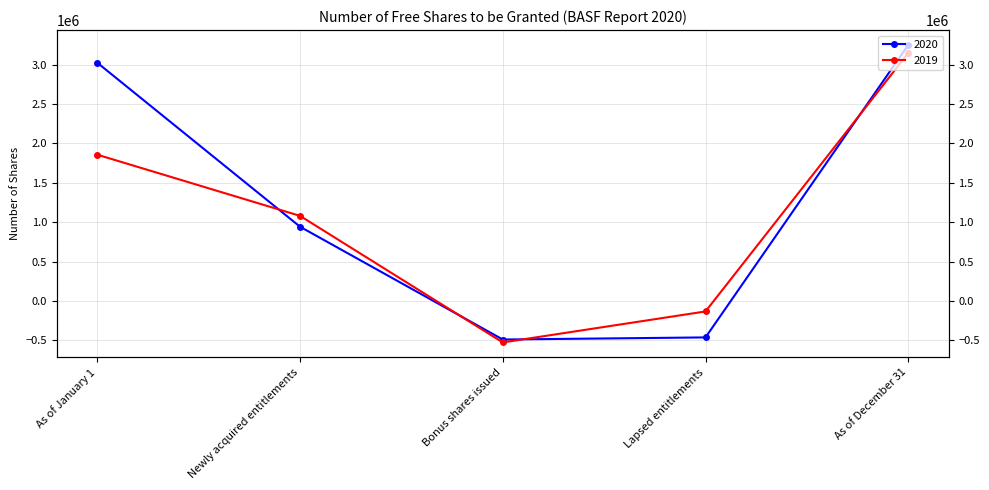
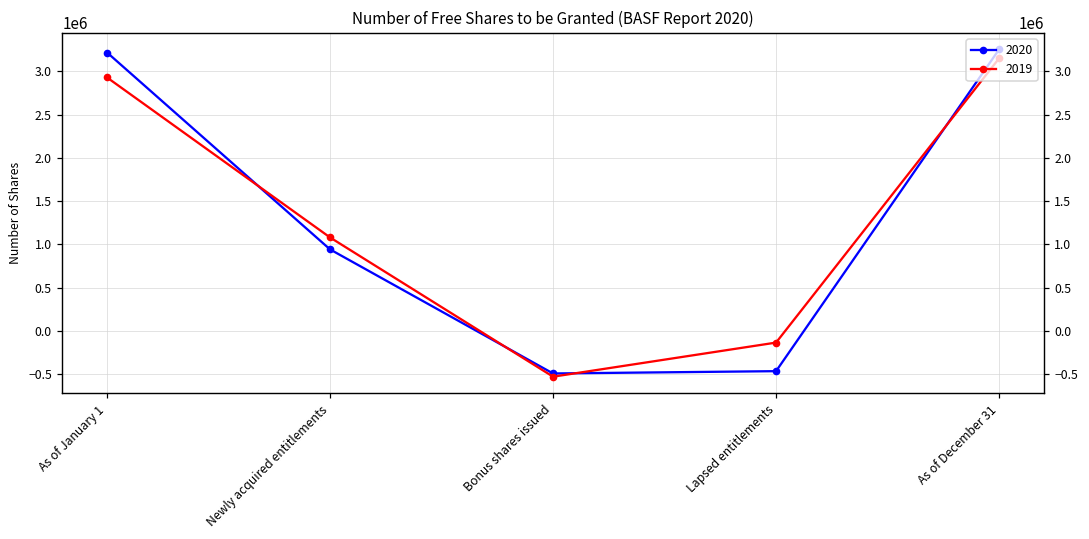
2020, As of January 1: 3000000 -> 3200000
2019, As of January 1: 1900000 -> 2900000
